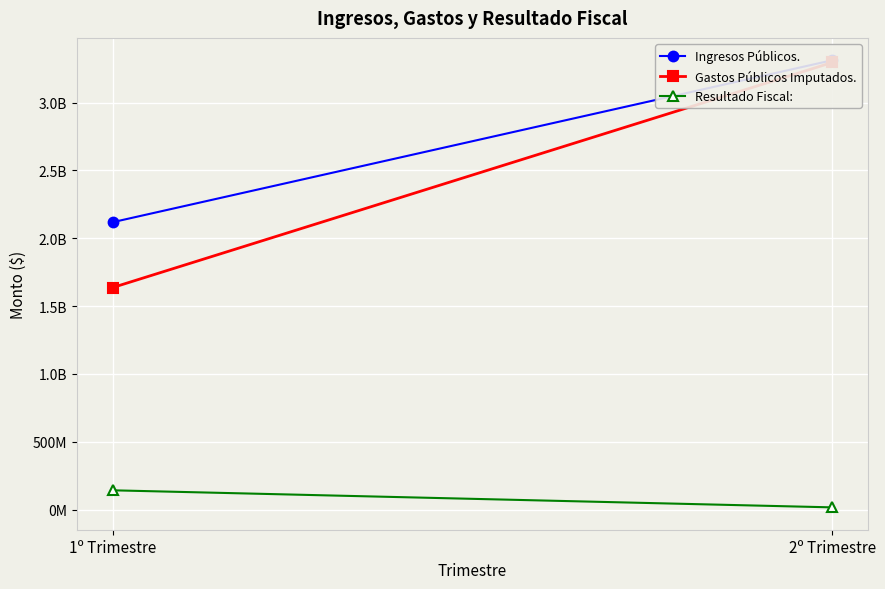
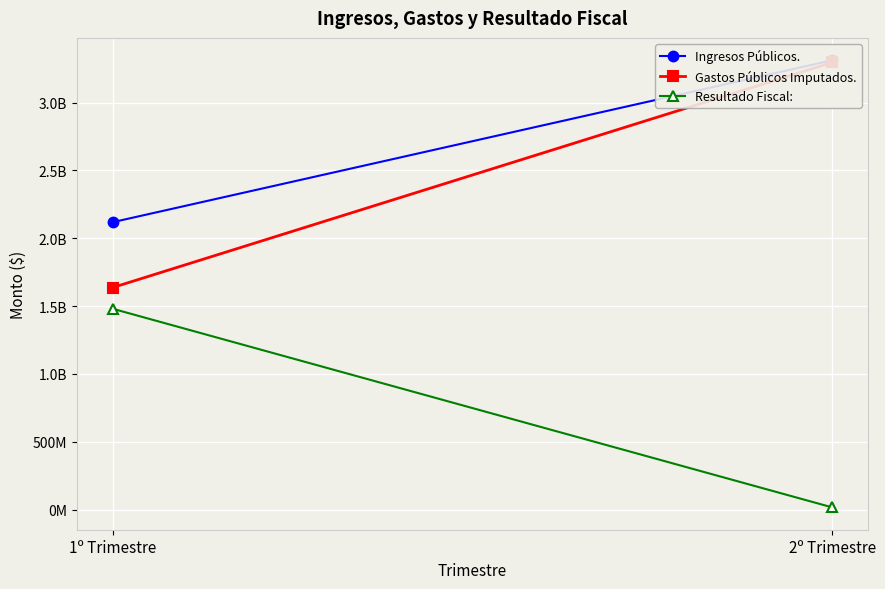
Resultado Fiscal:, 1º Trimestre: 140000000 -> 1480000000
